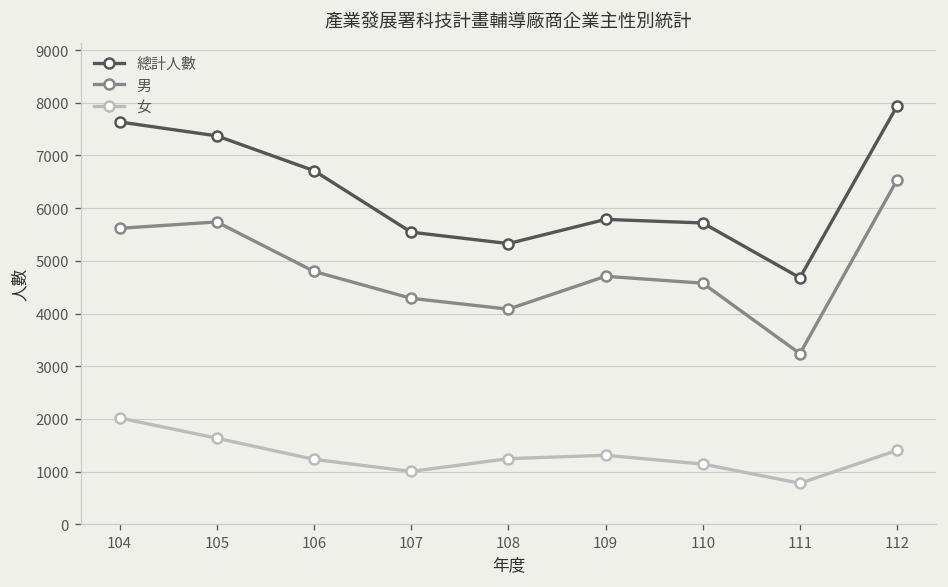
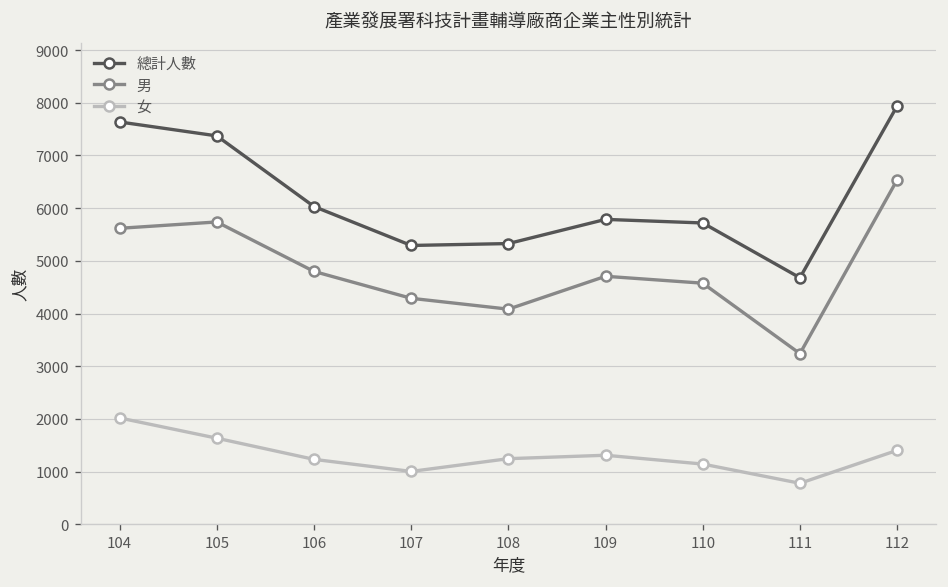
總計人數, 106: 6700 -> 6000
總計人數, 107: 5500 -> 5300
